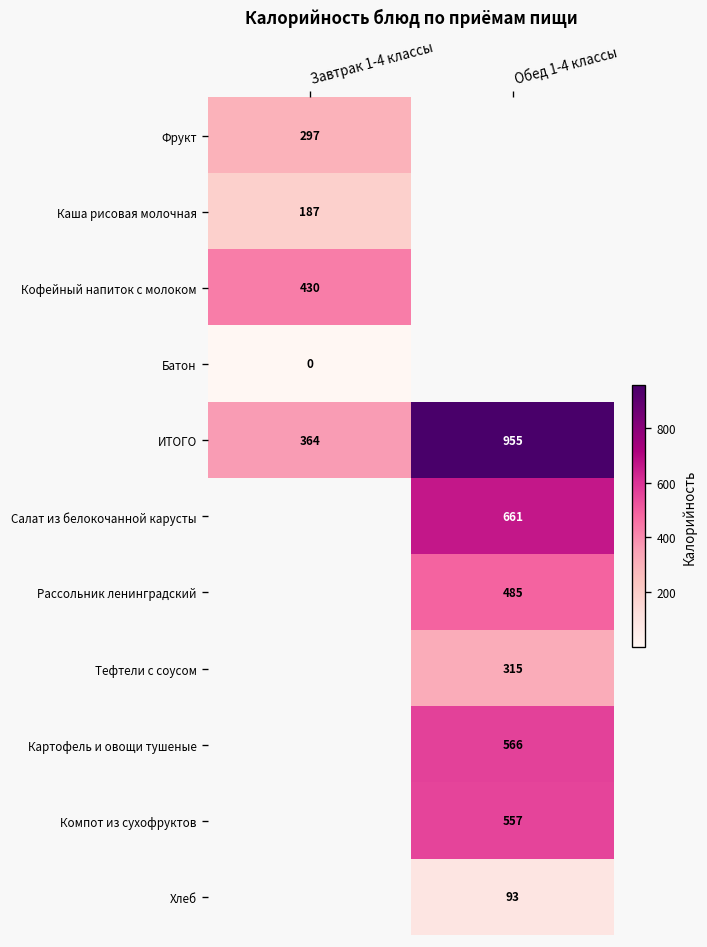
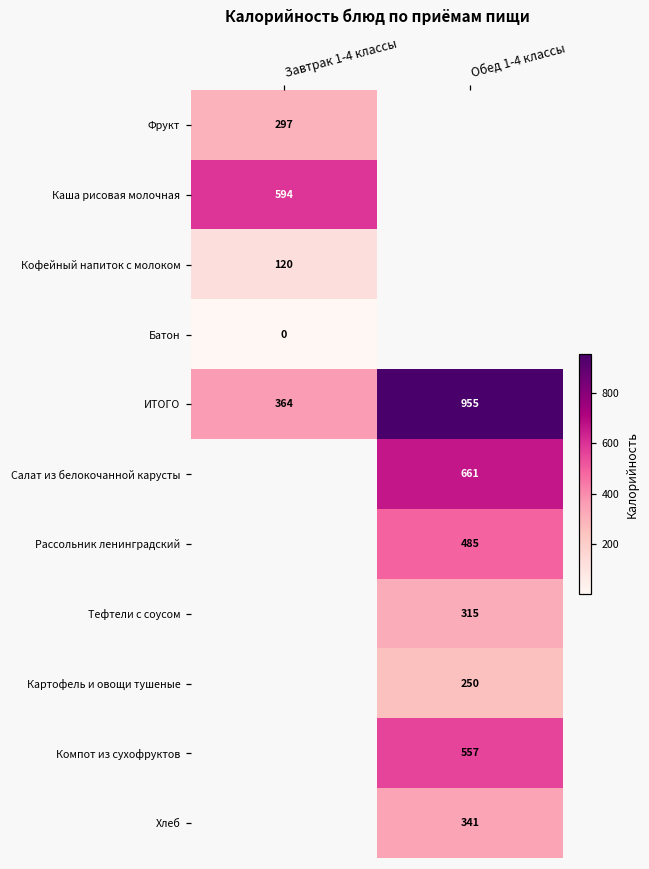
Каша рисовая молочная, Завтрак 1-4 классы: 187 -> 594
Кофейный напиток с молоком, Завтрак 1-4 классы: 430 -> 120
Картофель и овощи тушеные, Обед 1-4 классы: 566 -> 250
Хлеб, Обед 1-4 классы: 93 -> 341
